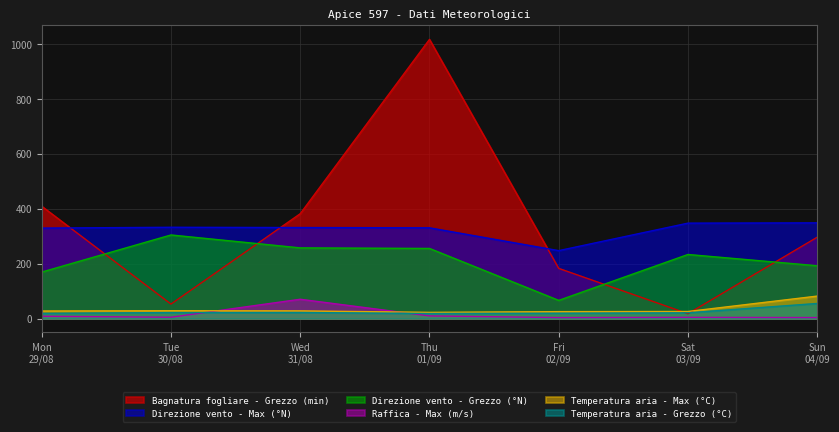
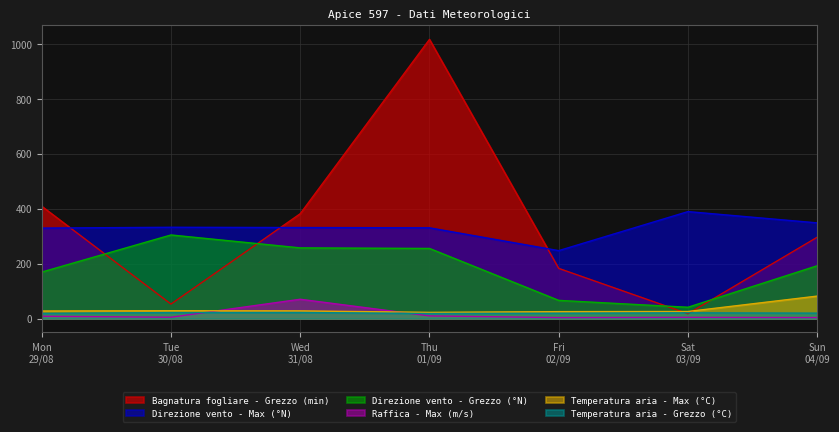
Direzione vento - Max (°N), Sat 03/09: 350 -> 390
Direzione vento - Grezzo (°N), Sat 03/09: 230 -> 40
Temperatura aria - Grezzo (°C), Sun 04/09: 50 -> 20
